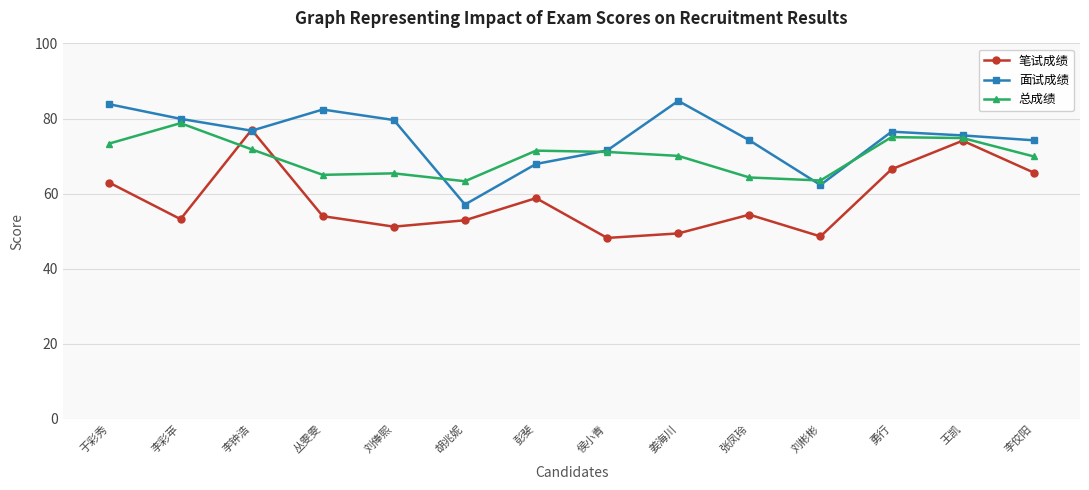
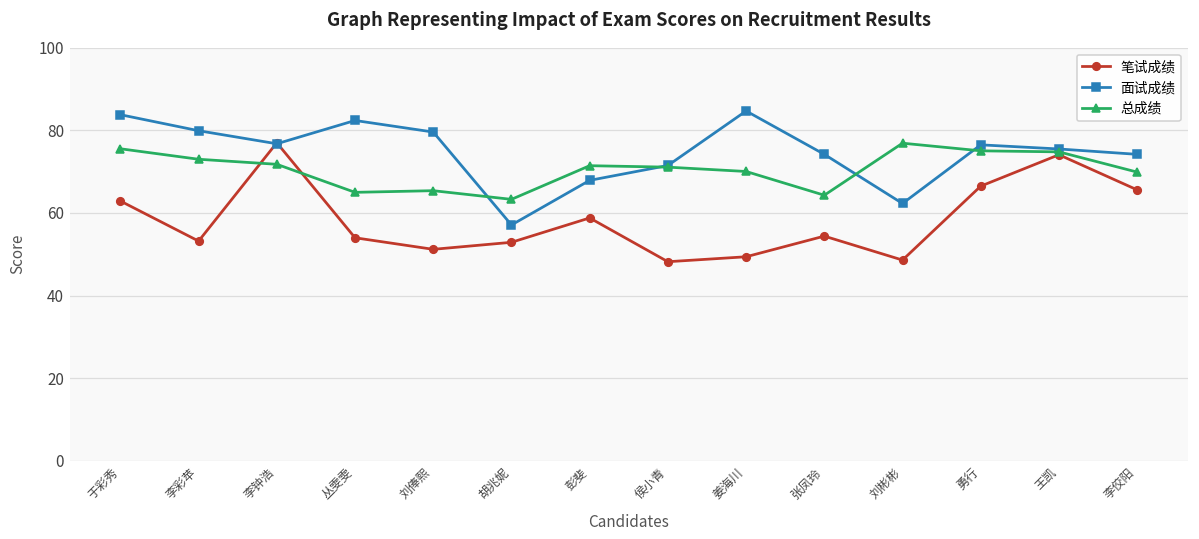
总成绩, 于彩秀: 73 -> 76
总成绩, 李彩苹: 79 -> 73
总成绩, 刘彬彬: 64 -> 77
